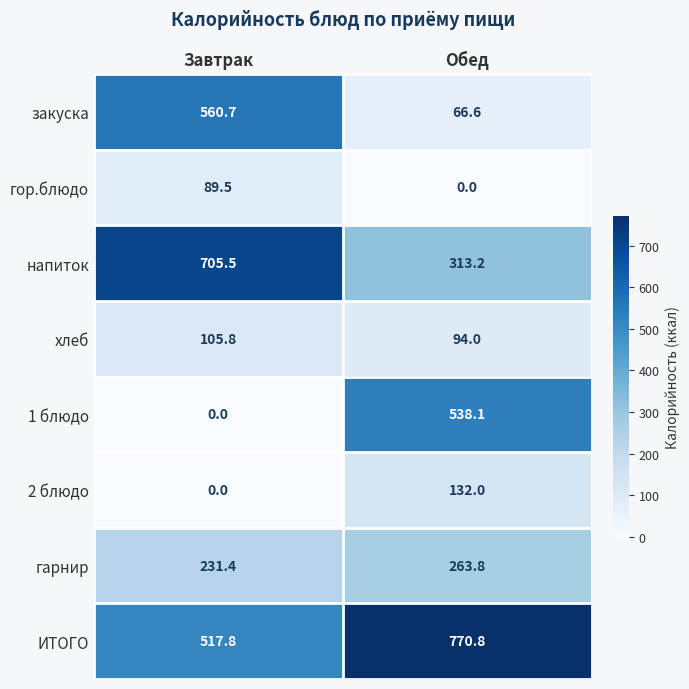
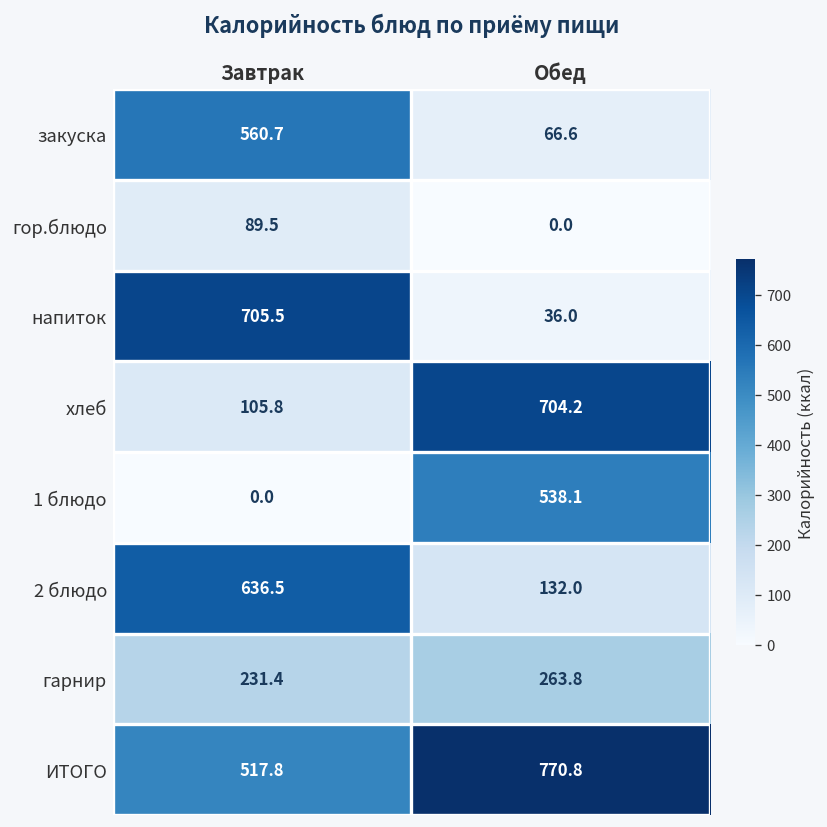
напиток, Обед: 313.2 -> 36.0
хлеб, Обед: 94.0 -> 704.2
2 блюдо, Завтрак: 0.0 -> 636.5
